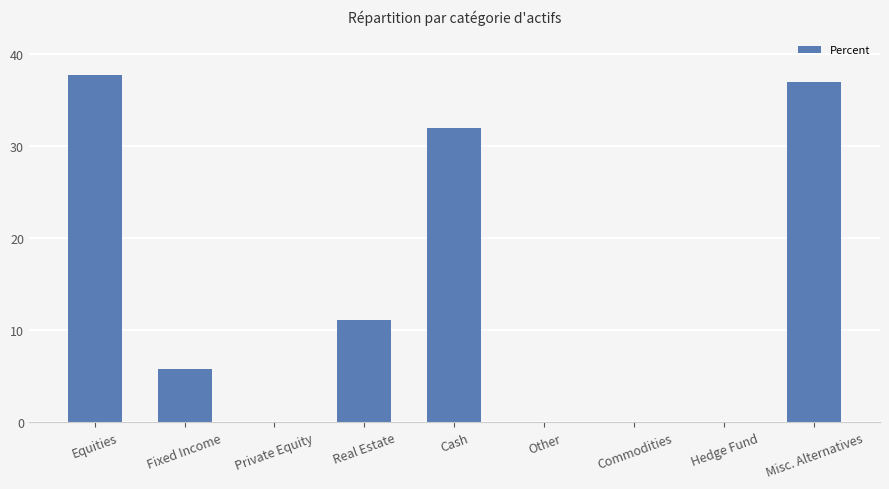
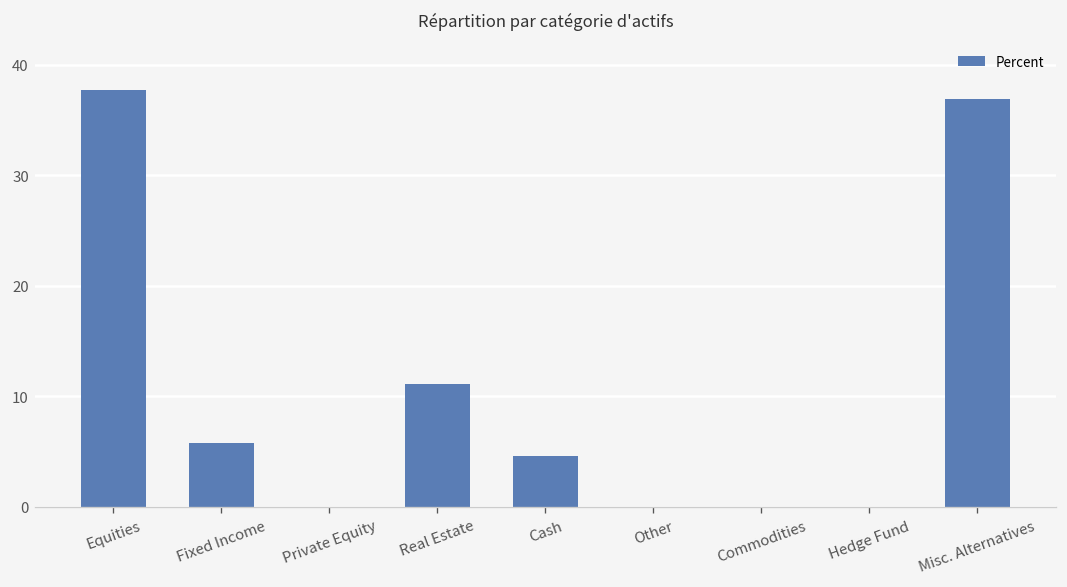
Cash: 32 -> 5
